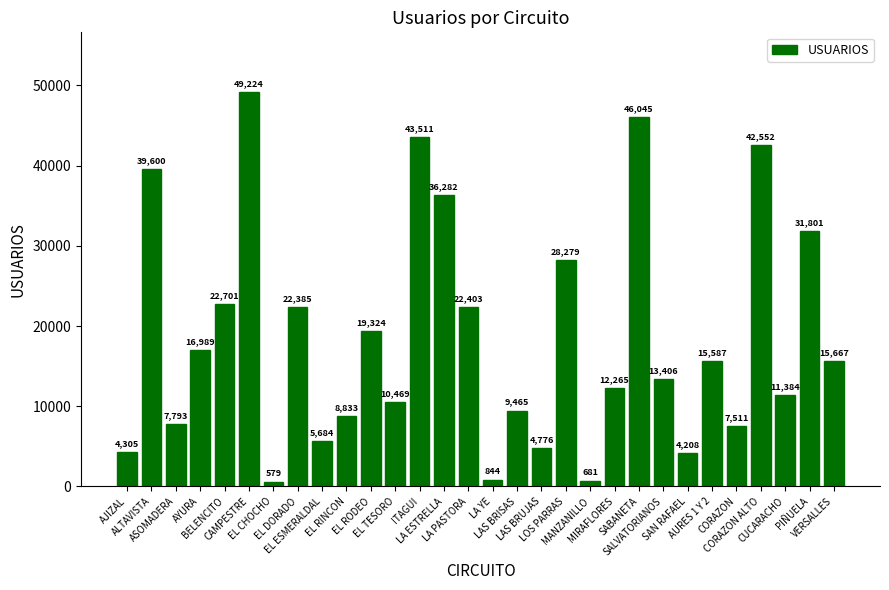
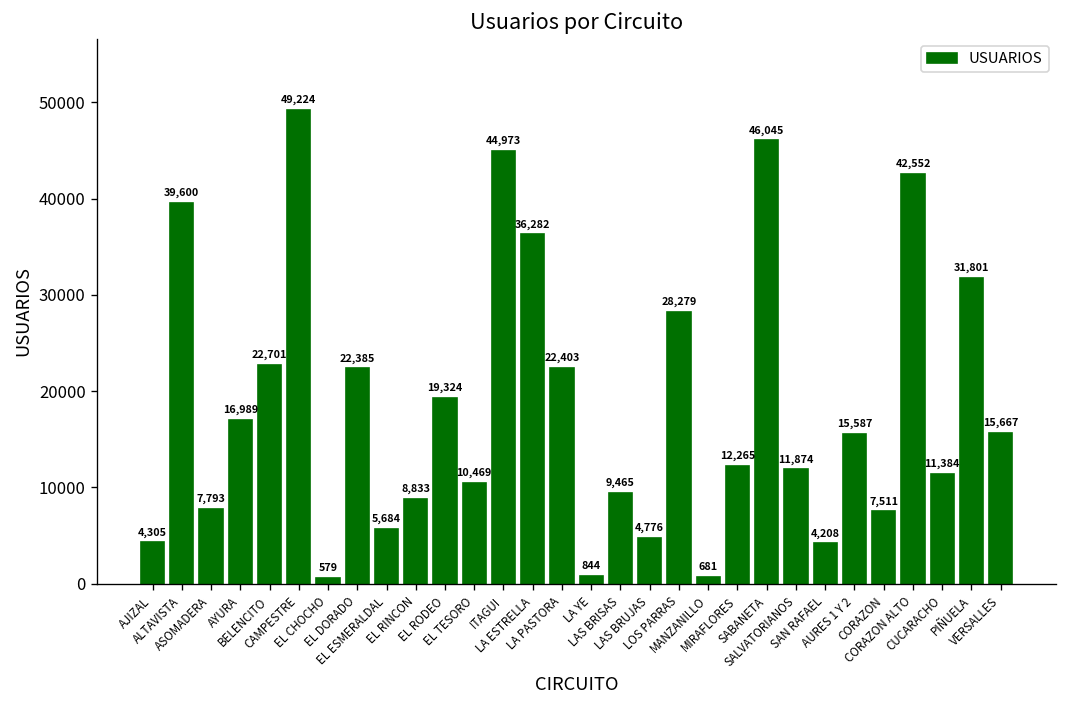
ITAGUI: 43,511 -> 44,973
SALVATORIANOS: 13,406 -> 11,874
